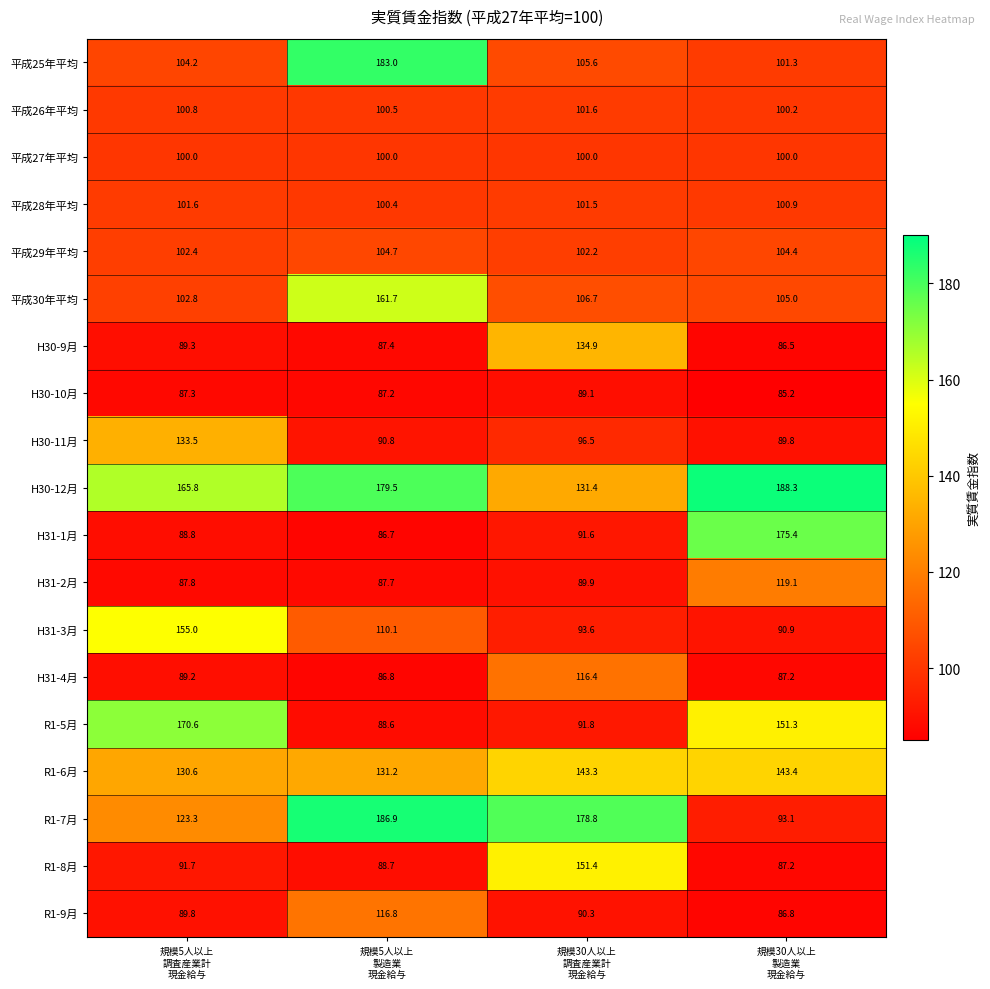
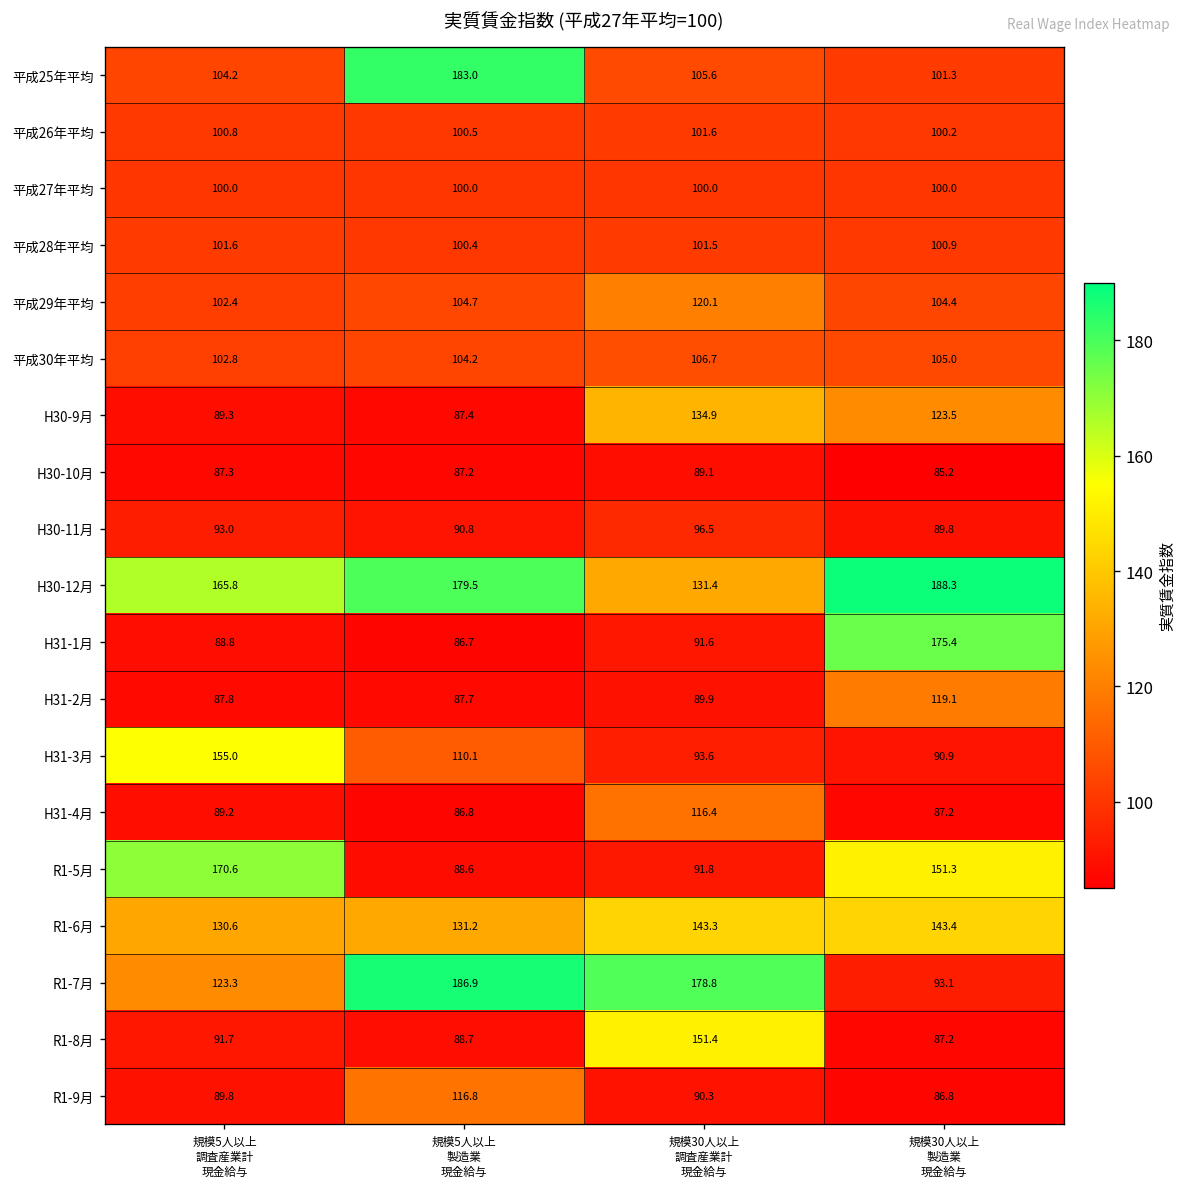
平成29年平均, 規模30人以上 調査産業計 現金給与: 102.2 -> 120.1
平成30年平均, 規模5人以上 製造業 現金給与: 161.7 -> 104.2
H30-9月, 規模30人以上 製造業 現金給与: 86.5 -> 123.5
H30-11月, 規模5人以上 調査産業計 現金給与: 133.5 -> 93.0
